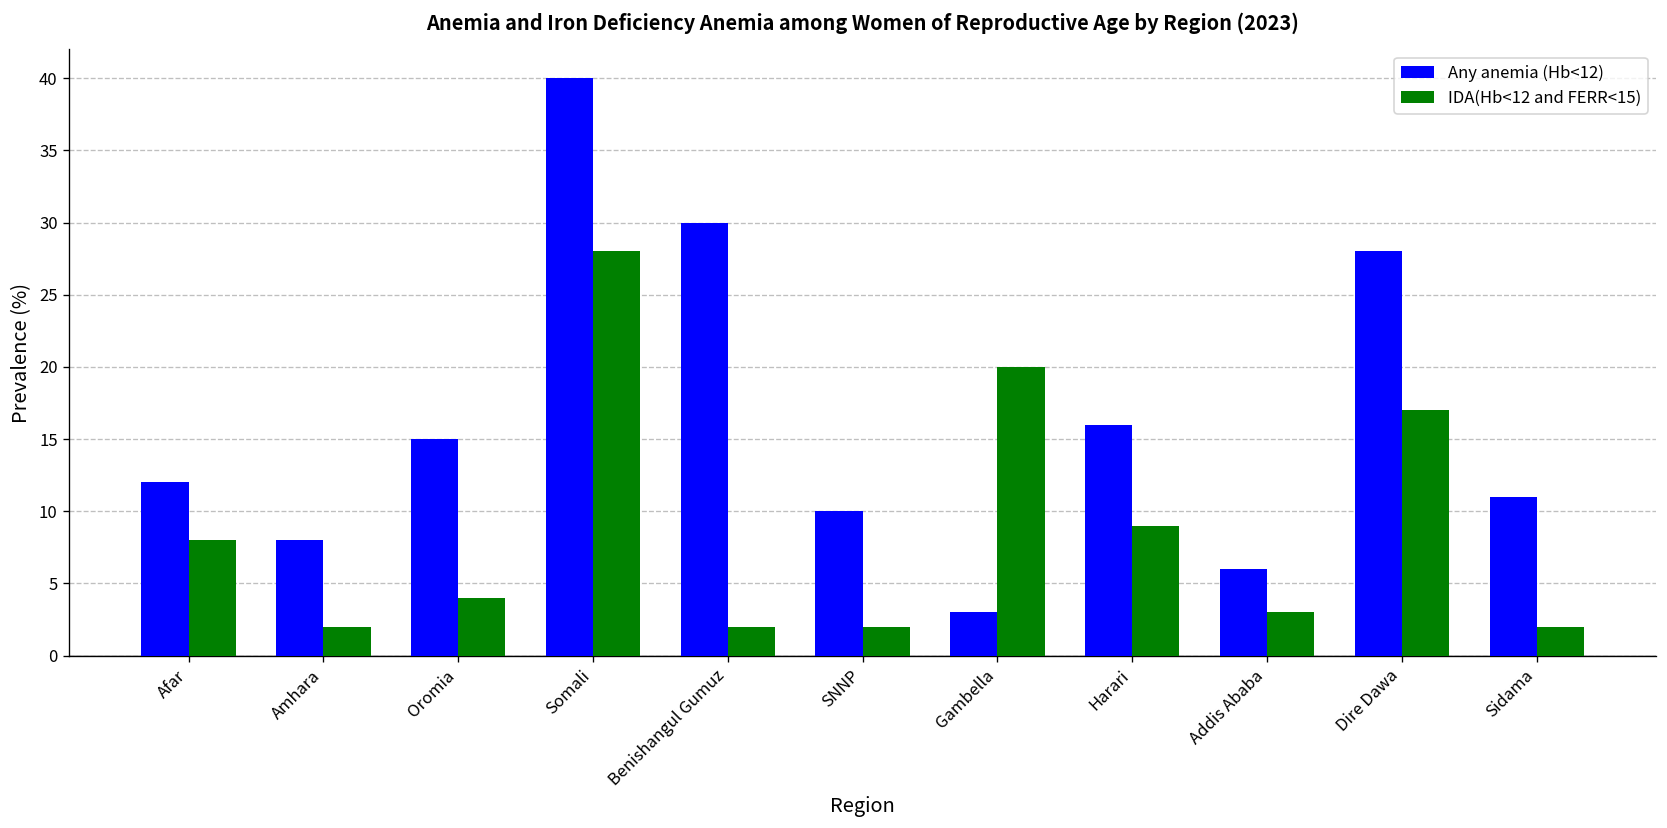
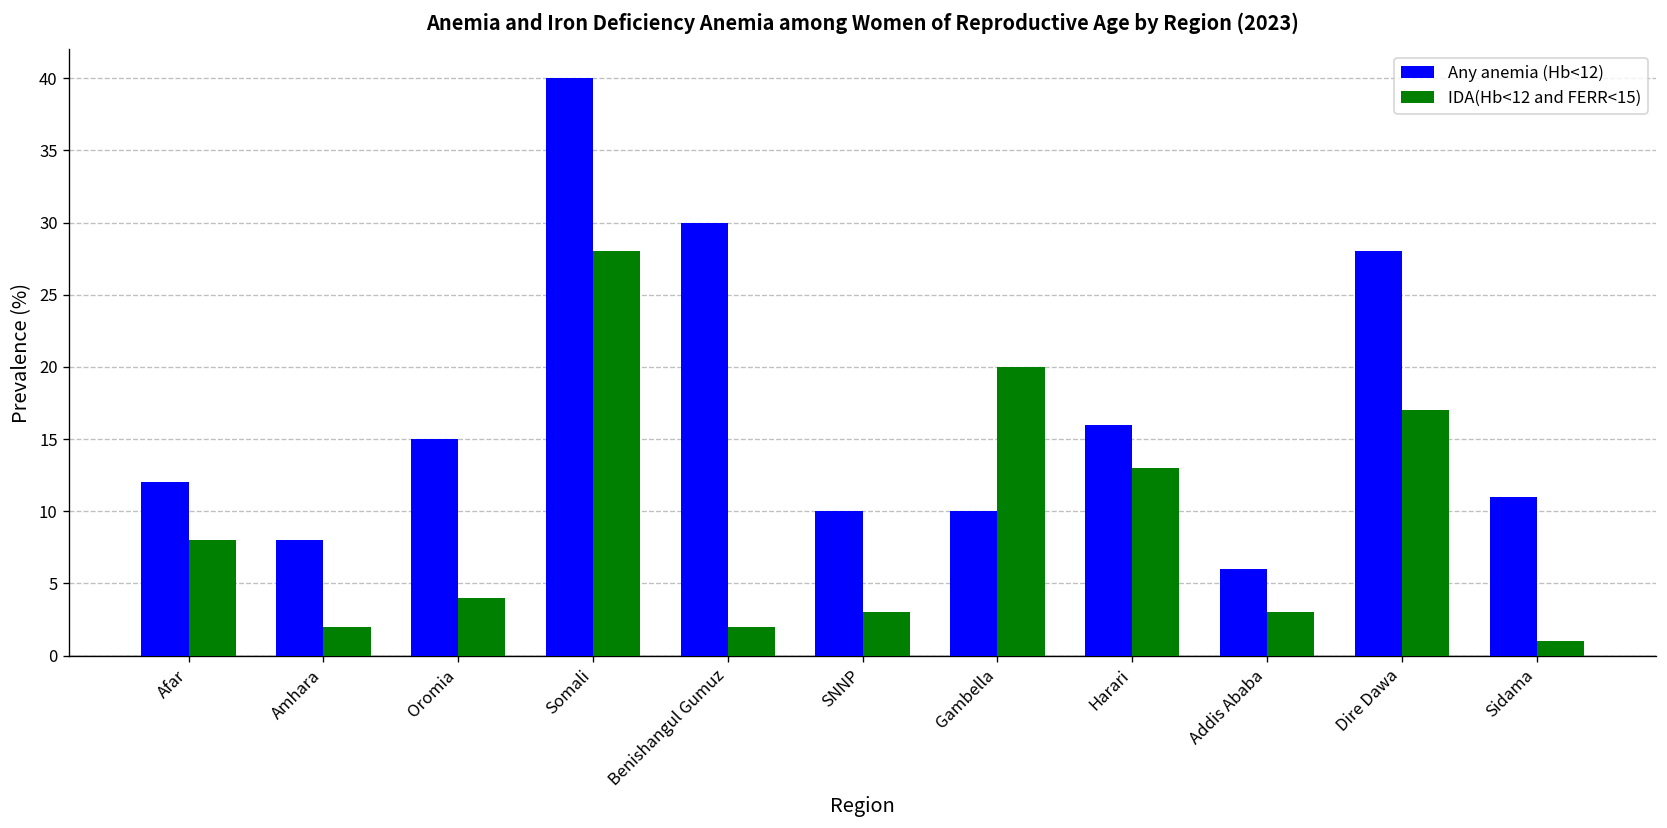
IDA(Hb<12 and FERR<15), SNNP: 2 -> 3
Any anemia (Hb<12), Gambella: 3 -> 10
IDA(Hb<12 and FERR<15), Harari: 9 -> 13
IDA(Hb<12 and FERR<15), Sidama: 2 -> 1
